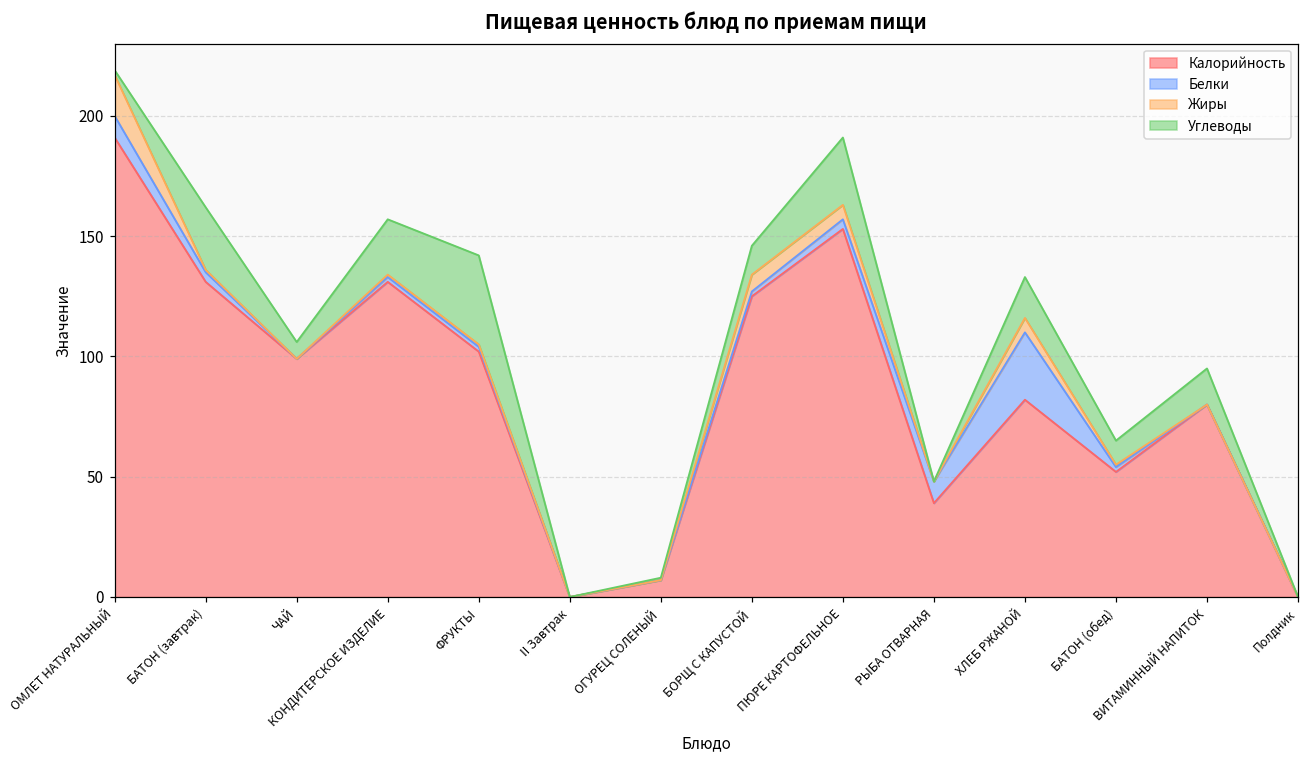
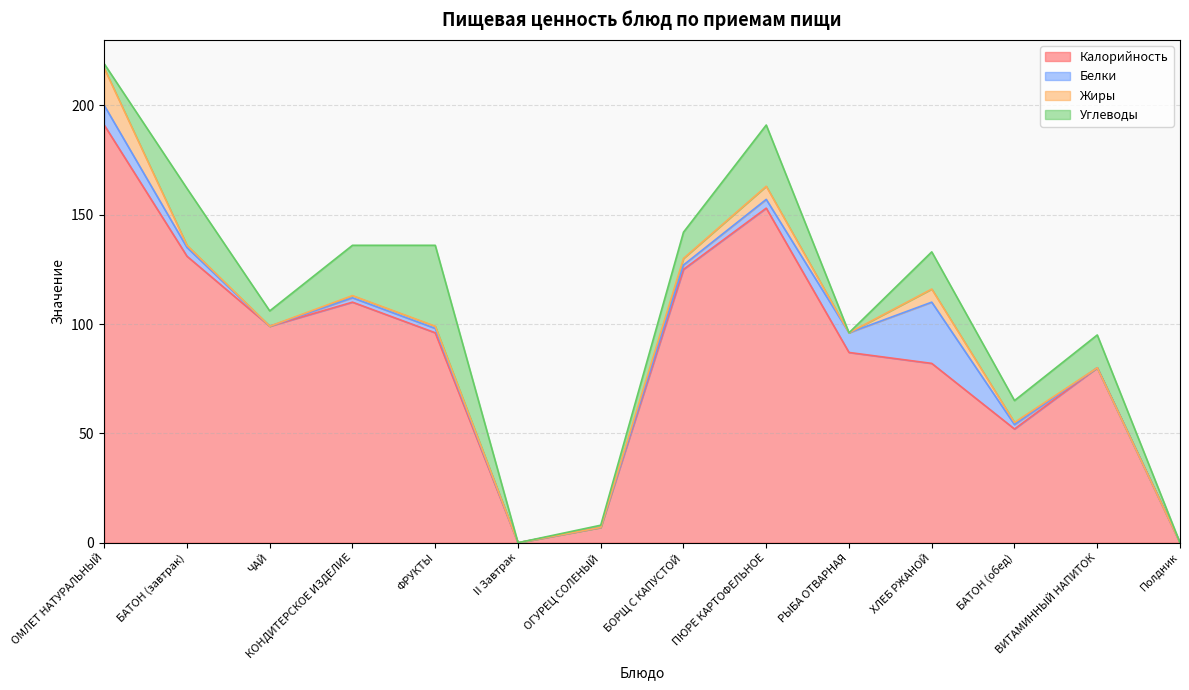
Калорийность, КОНДИТЕРСКОЕ ИЗДЕЛИЕ: 131 -> 110
Калорийность, ФРУКТЫ: 102 -> 96
Жиры, БОРЩ С КАПУСТОЙ: 7 -> 3
Калорийность, РЫБА ОТВАРНАЯ: 39 -> 87
